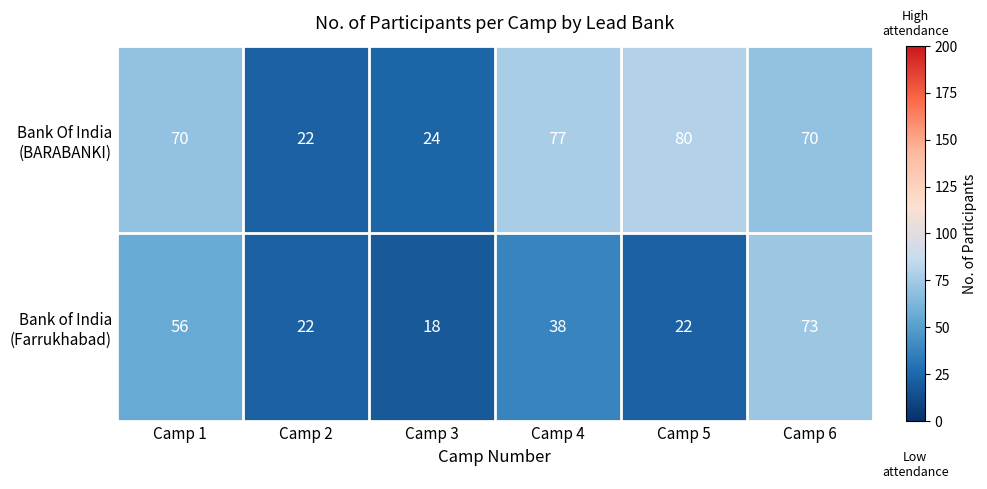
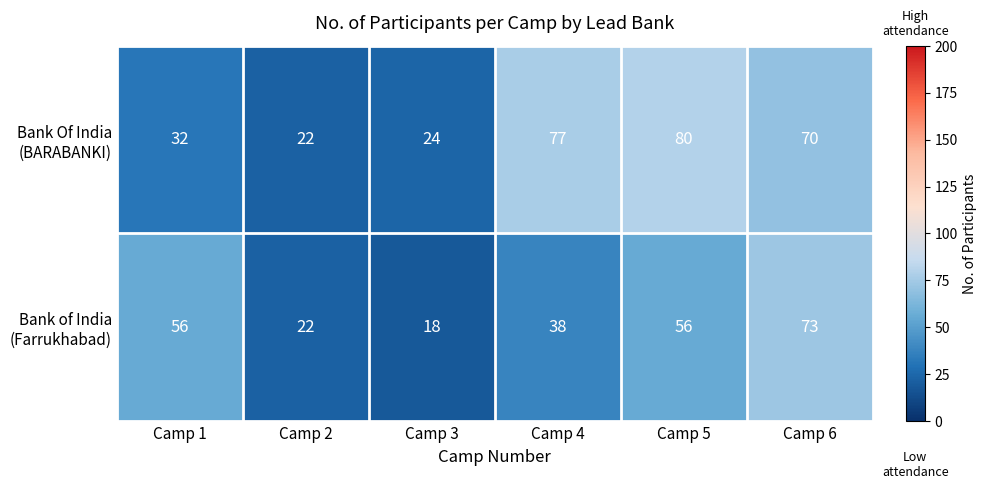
Bank Of India (BARABANKI), Camp 1: 70 -> 32
Bank of India (Farrukhabad), Camp 5: 22 -> 56
